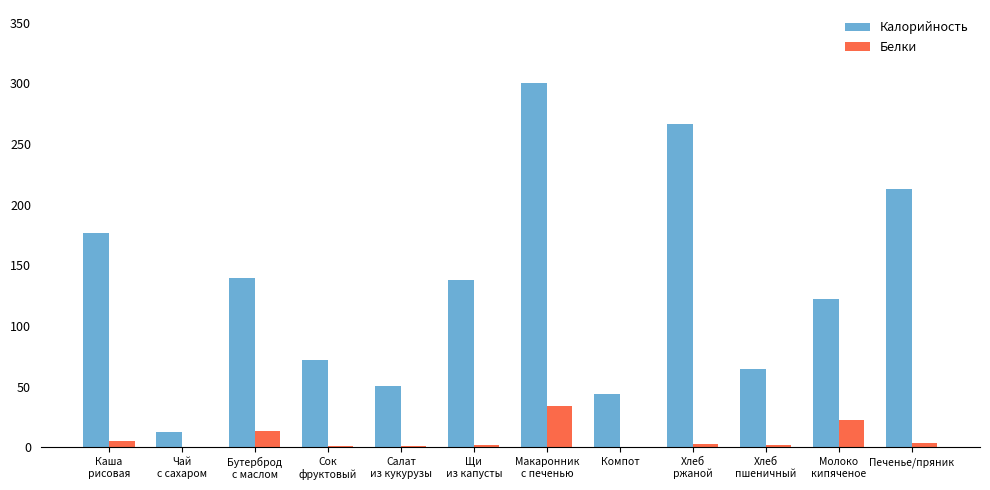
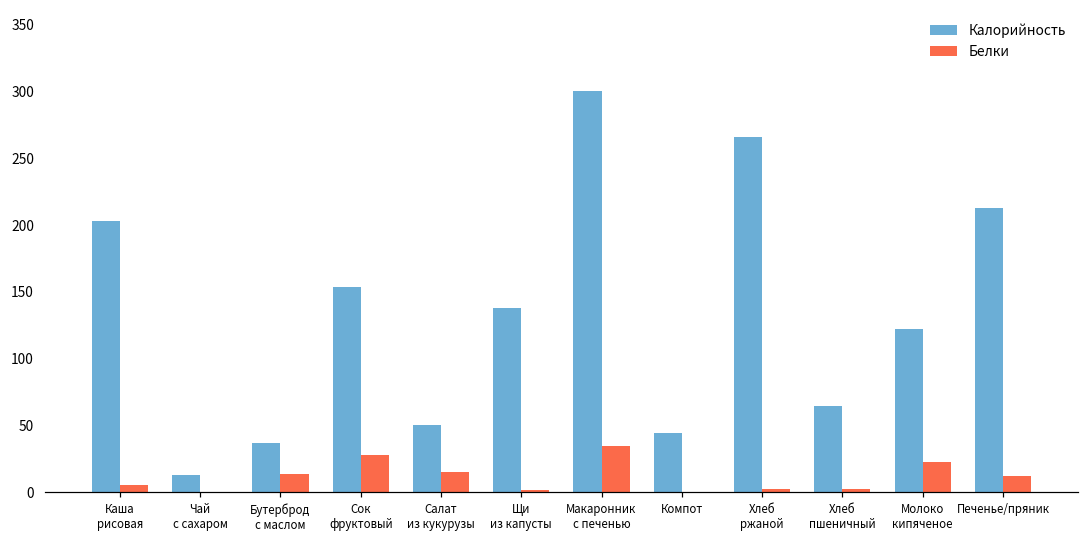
Калорийность, Каша рисовая: 176 -> 203
Калорийность, Бутерброд с маслом: 140 -> 37
Калорийность, Сок фруктовый: 72 -> 154
Белки, Сок фруктовый: 1 -> 28
Белки, Салат из кукурузы: 1 -> 15
Белки, Печенье/пряник: 4 -> 12
